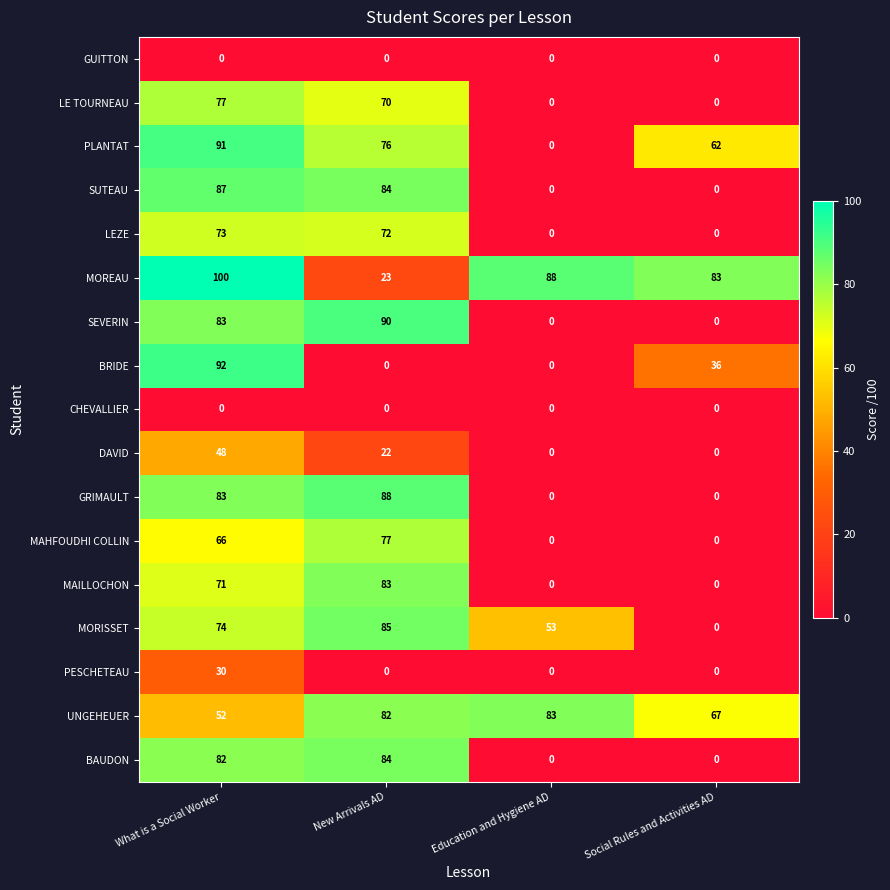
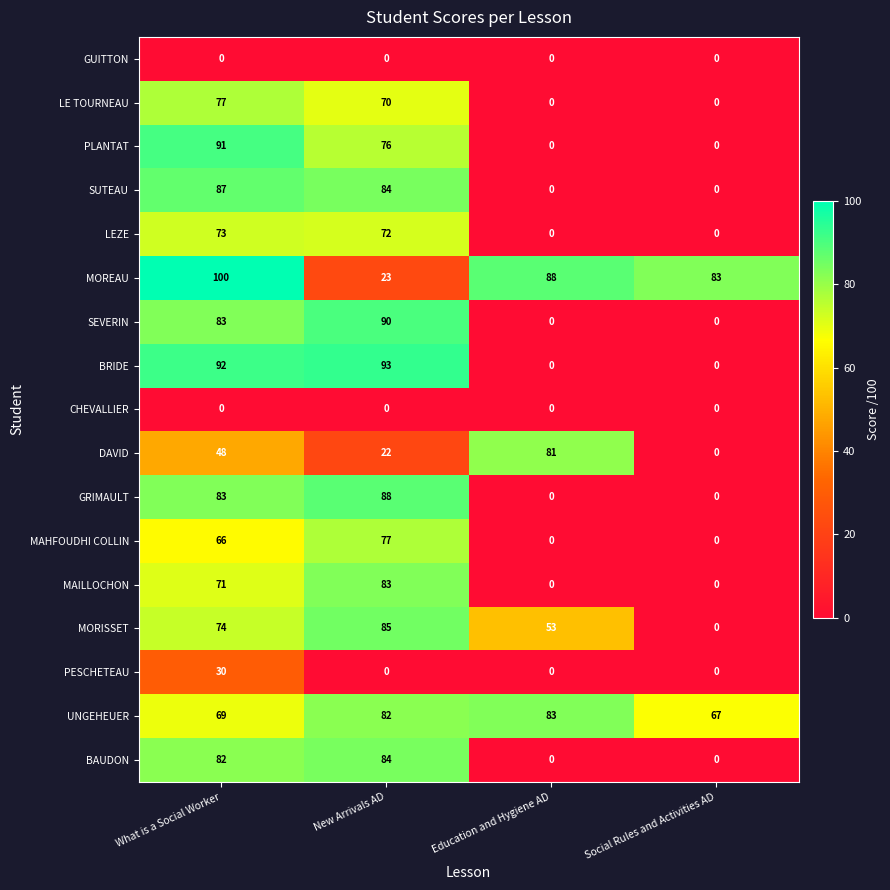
PLANTAT, Social Rules and Activities AD: 62 -> 0
BRIDE, New Arrivals AD: 0 -> 93
BRIDE, Social Rules and Activities AD: 36 -> 0
DAVID, Education and Hygiene AD: 0 -> 81
UNGEHEUER, What is a Social Worker: 52 -> 69
